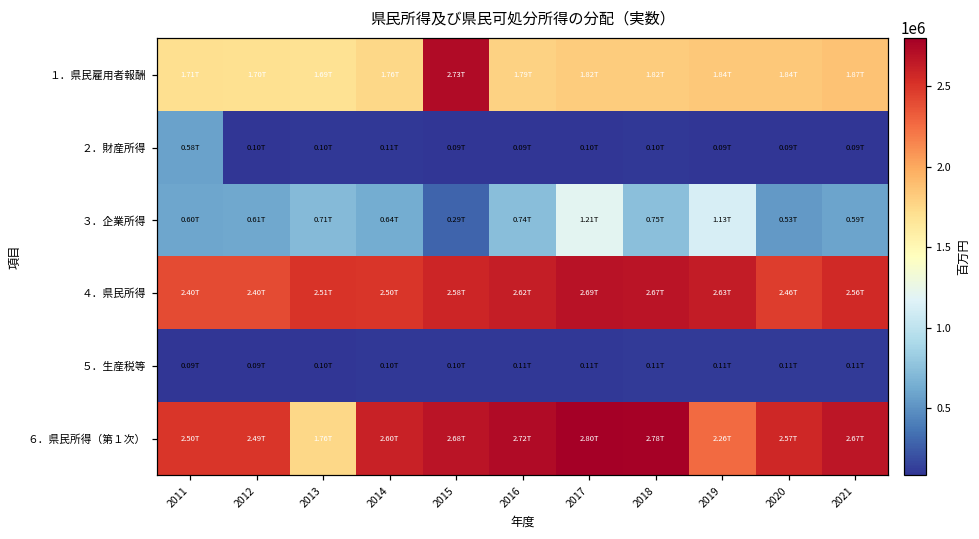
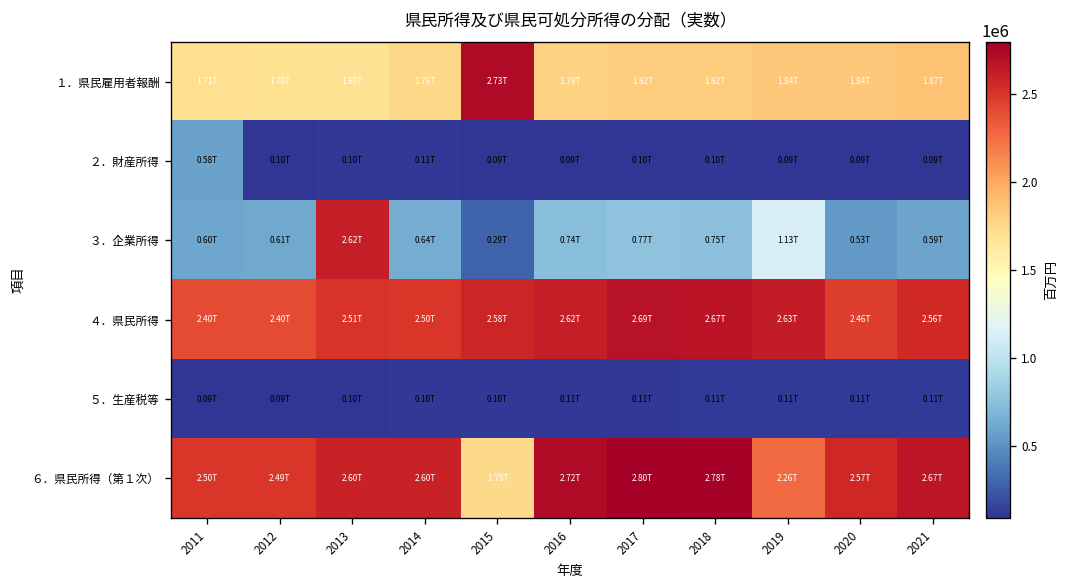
３．企業所得, 2013: 0.71T -> 2.62T
３．企業所得, 2017: 1.21T -> 0.77T
６．県民所得（第１次）, 2013: 1.76T -> 2.60T
６．県民所得（第１次）, 2015: 2.68T -> 1.75T
